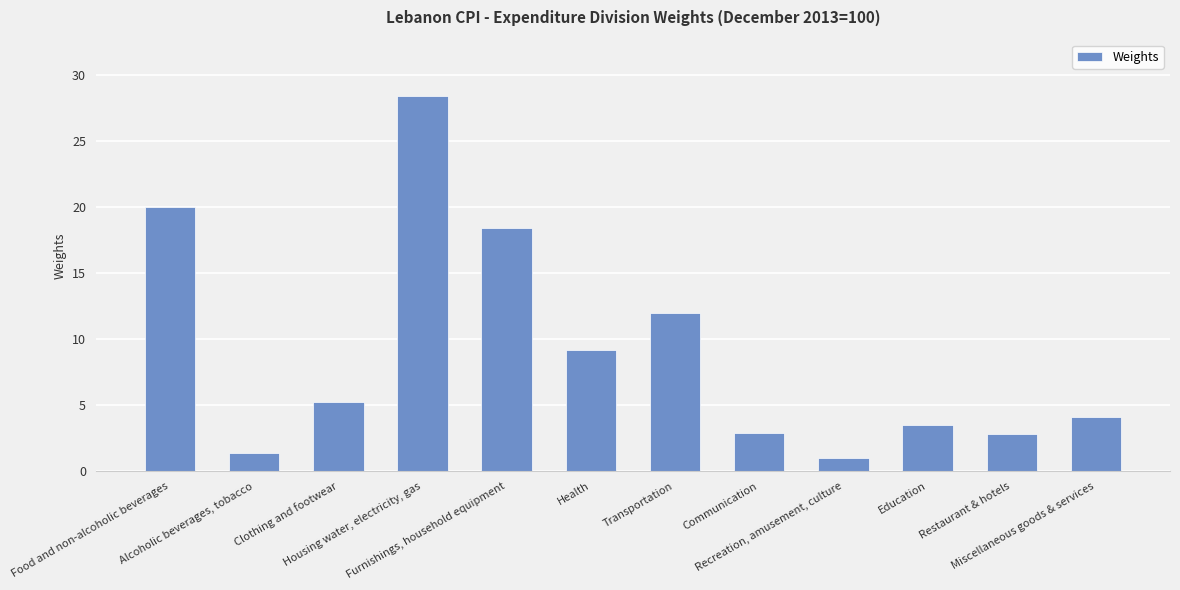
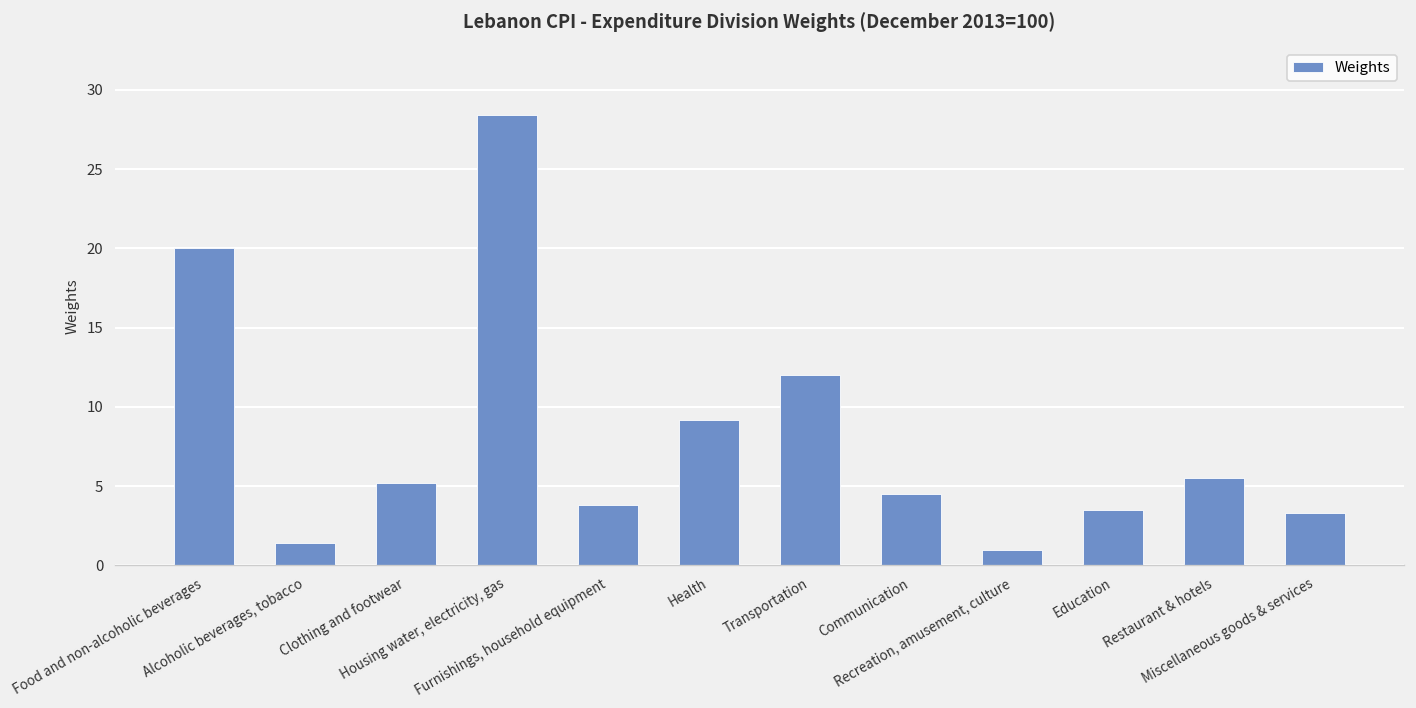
Furnishings, household equipment: 18.4 -> 3.8
Communication: 2.9 -> 4.5
Restaurant & hotels: 2.8 -> 5.5
Miscellaneous goods & services: 4.1 -> 3.3
